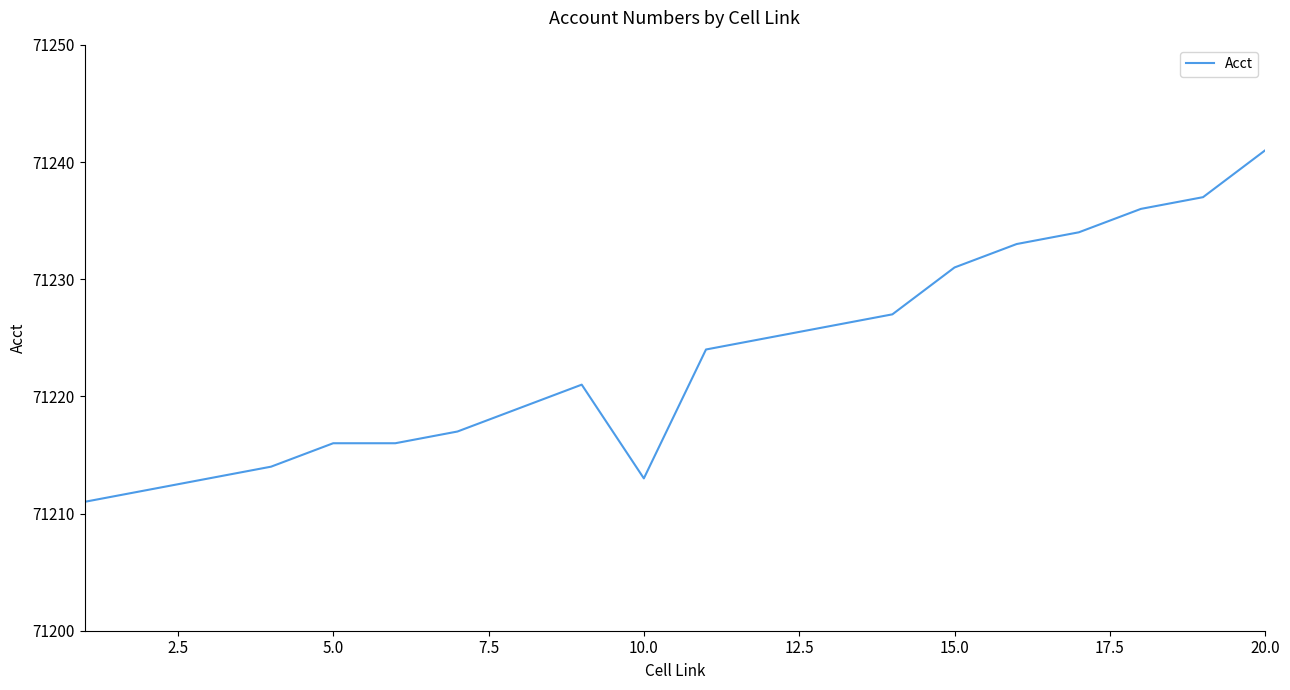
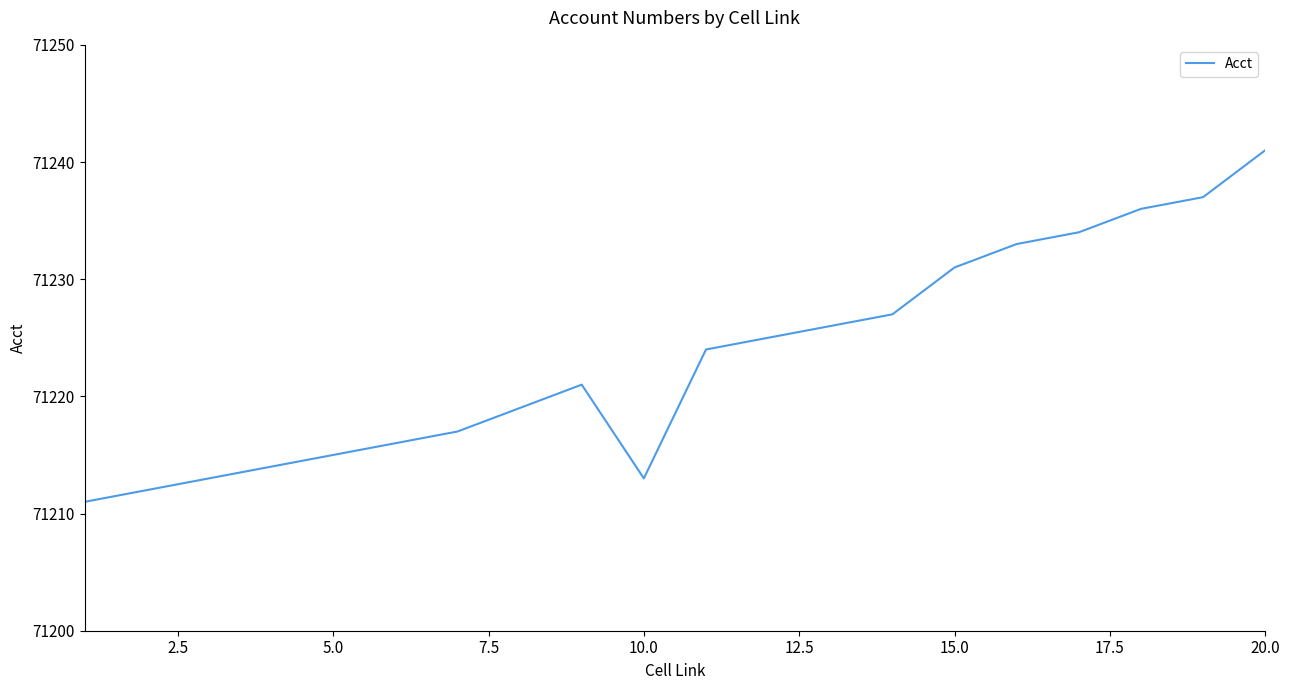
5.0: 71216 -> 71215
